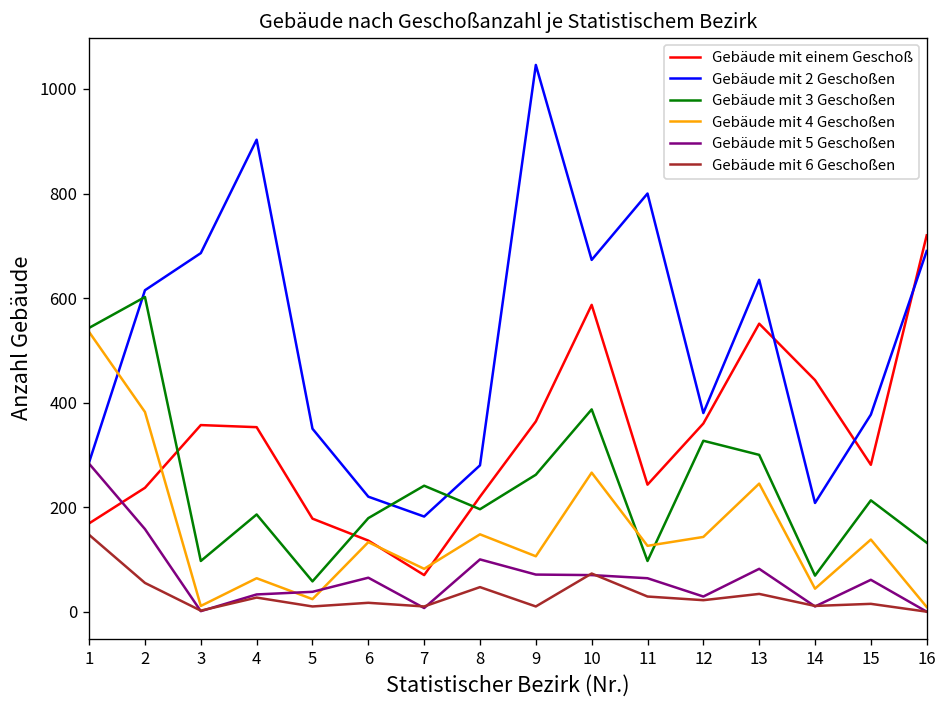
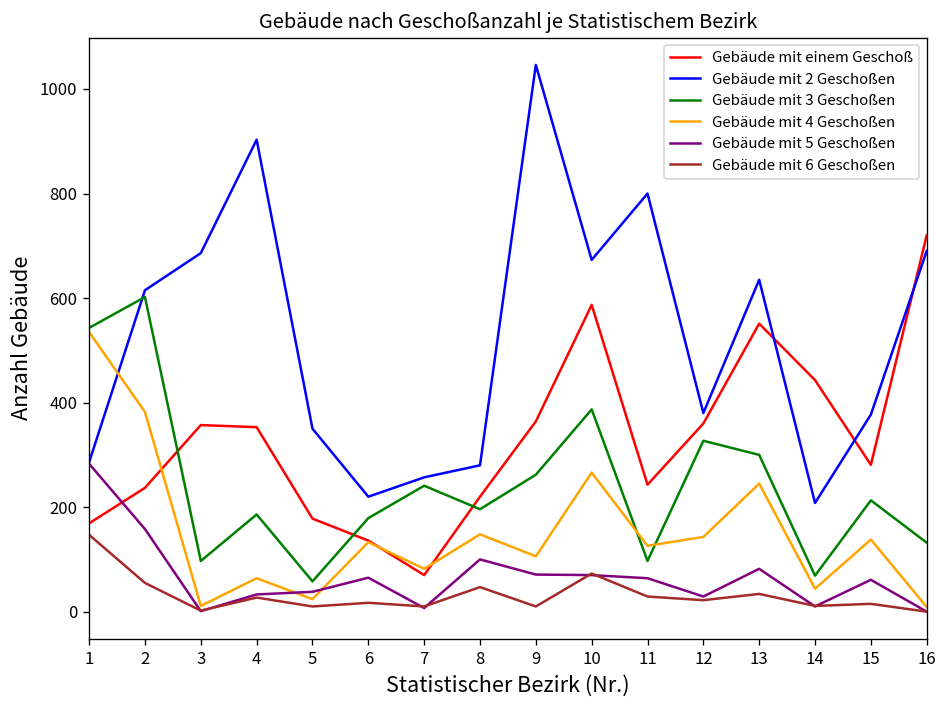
Gebäude mit 2 Geschoßen, 7: 180 -> 260
